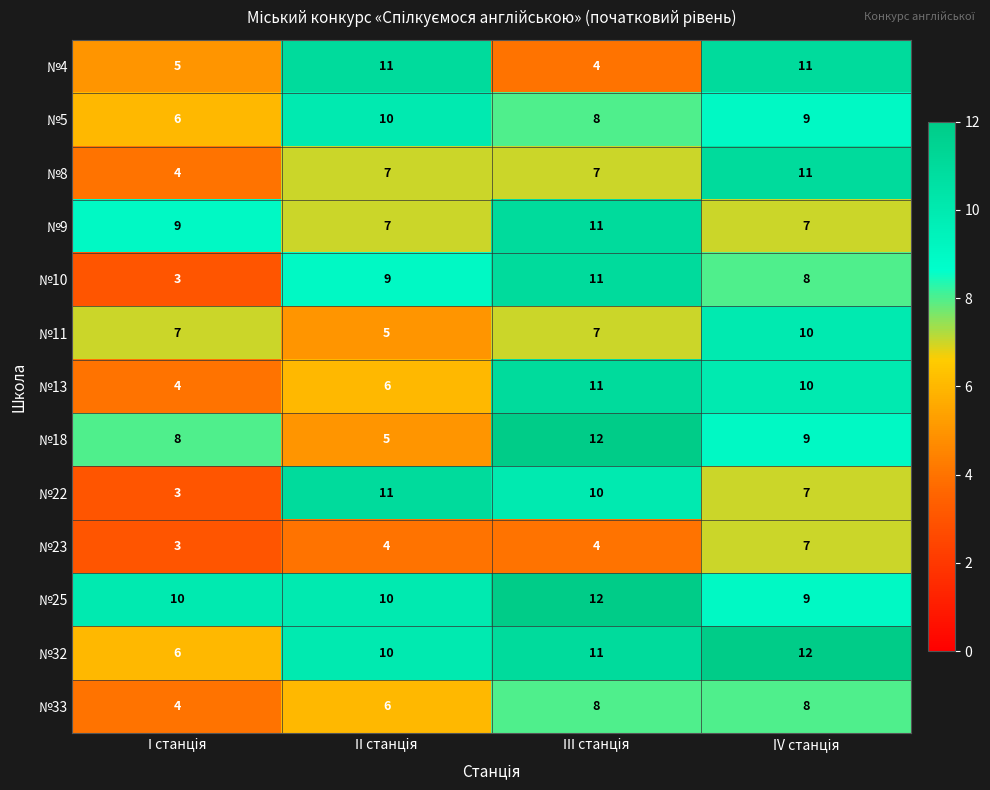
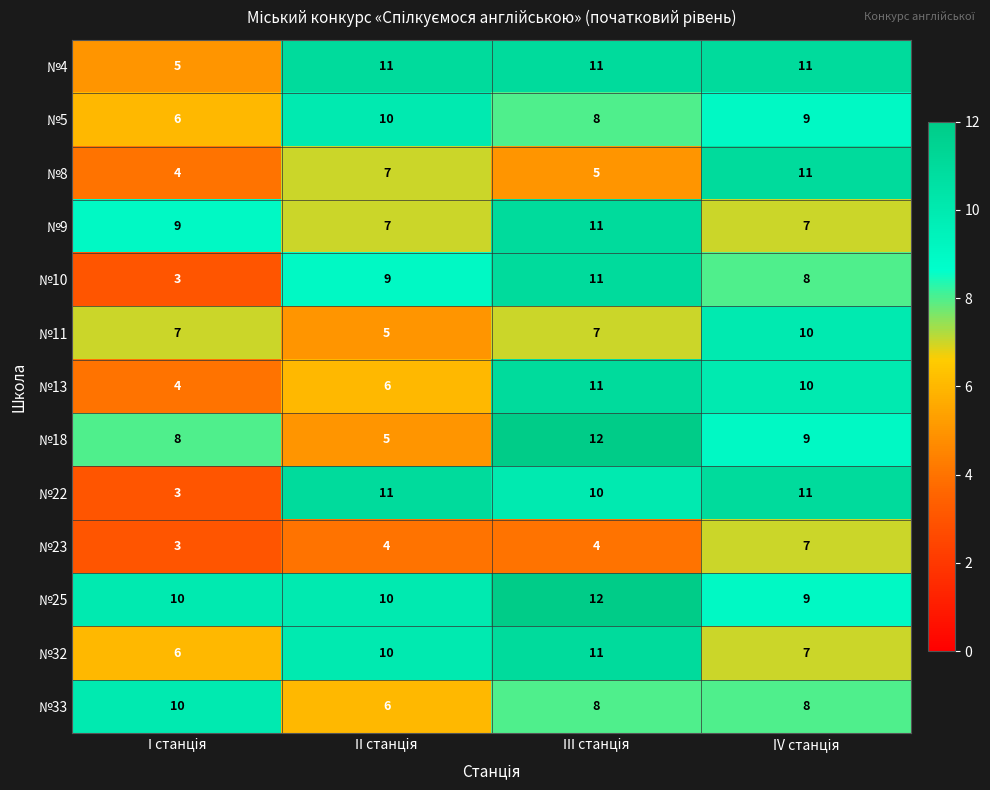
№4, ІІІ станція: 4 -> 11
№8, ІІІ станція: 7 -> 5
№22, IV станція: 7 -> 11
№32, IV станція: 12 -> 7
№33, І станція: 4 -> 10
